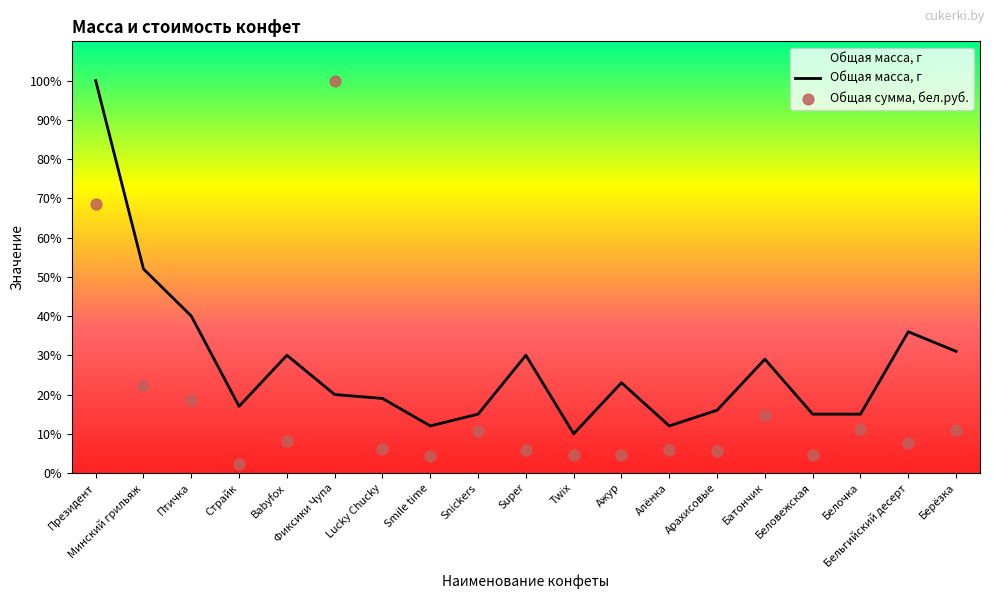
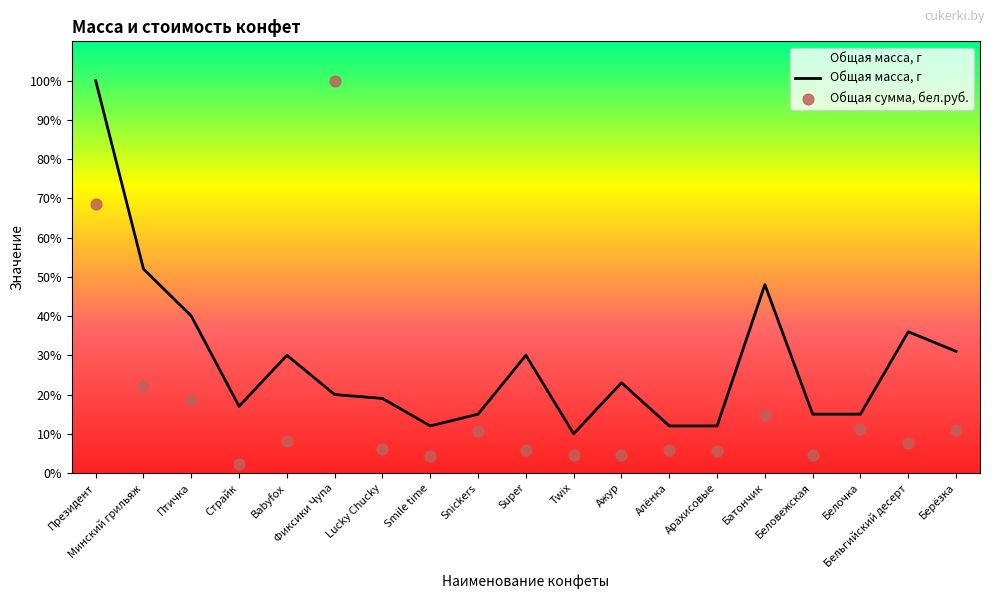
Общая масса, г, Арахисовые: 16% -> 12%
Общая масса, г, Батончик: 29% -> 48%
